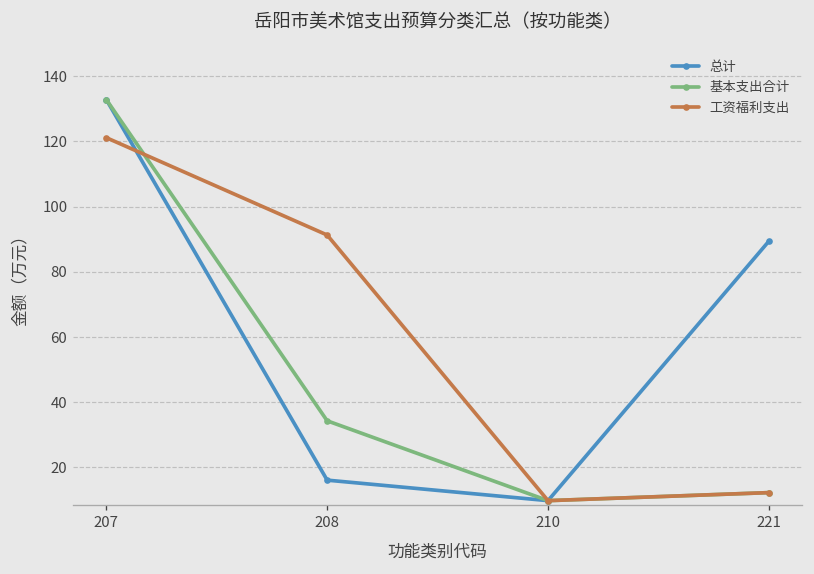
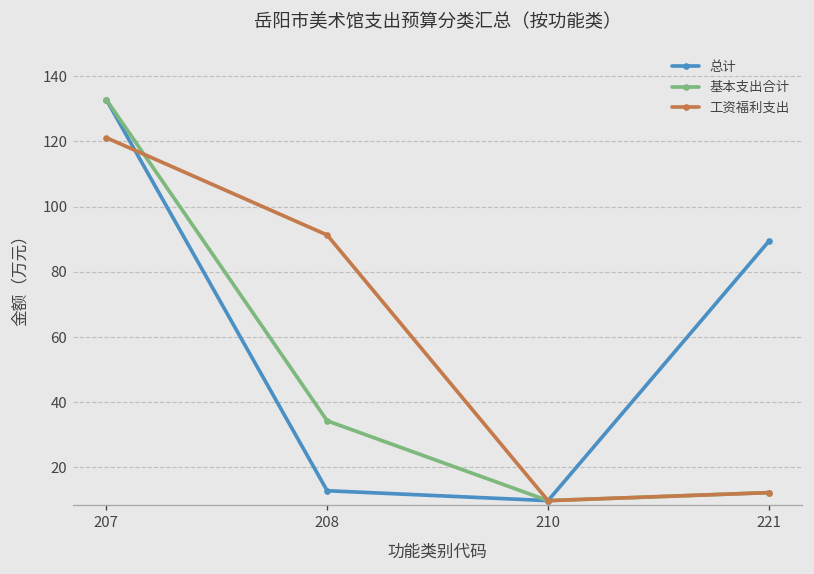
总计, 208: 16 -> 13
